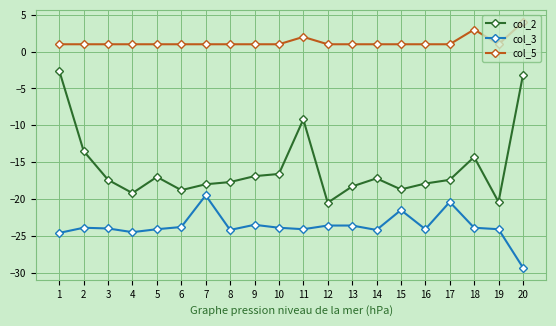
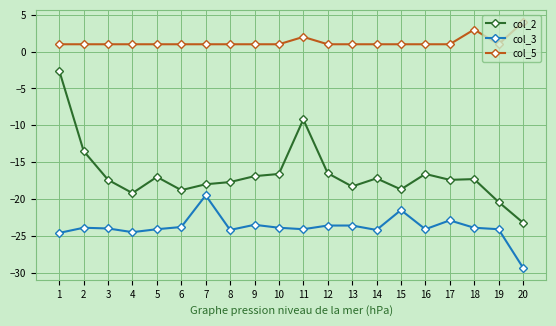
col_2, 12: -21 -> -17
col_2, 16: -18 -> -17
col_3, 17: -20 -> -23
col_2, 18: -14 -> -17
col_2, 20: -3 -> -23
